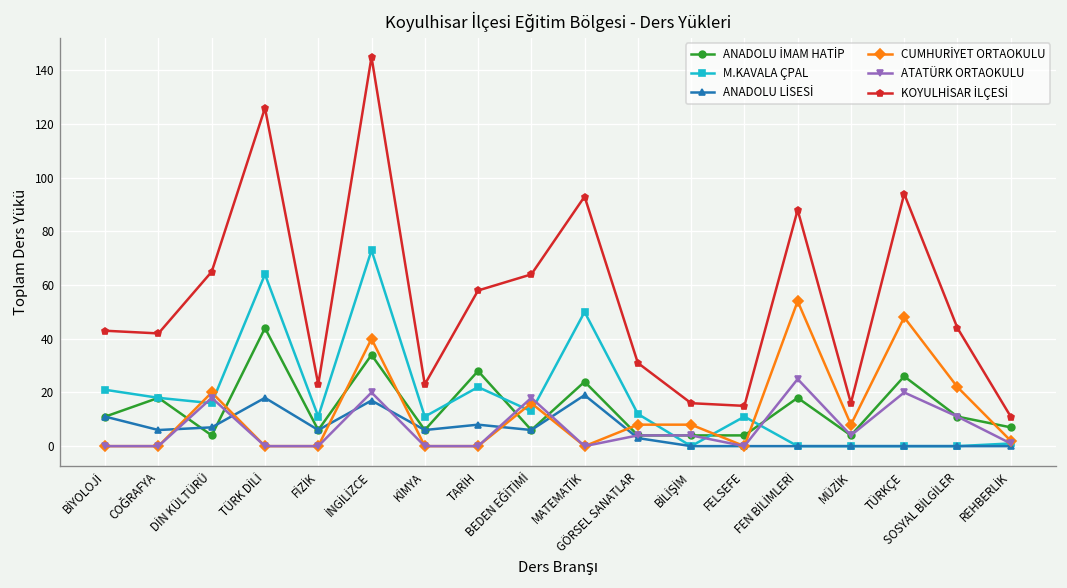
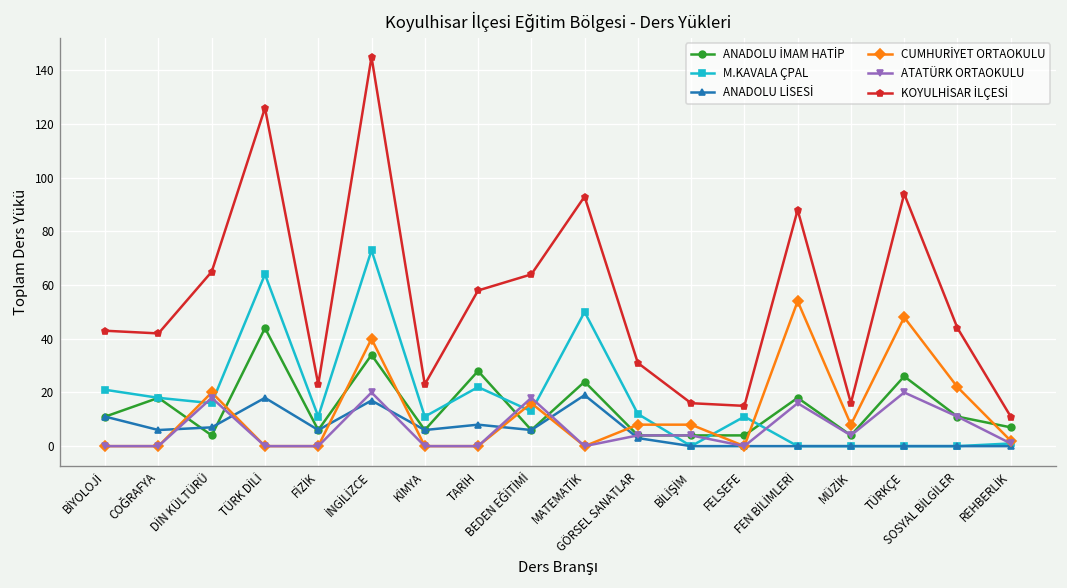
ATATÜRK ORTAOKULU, FEN BİLİMLERİ: 25 -> 16
